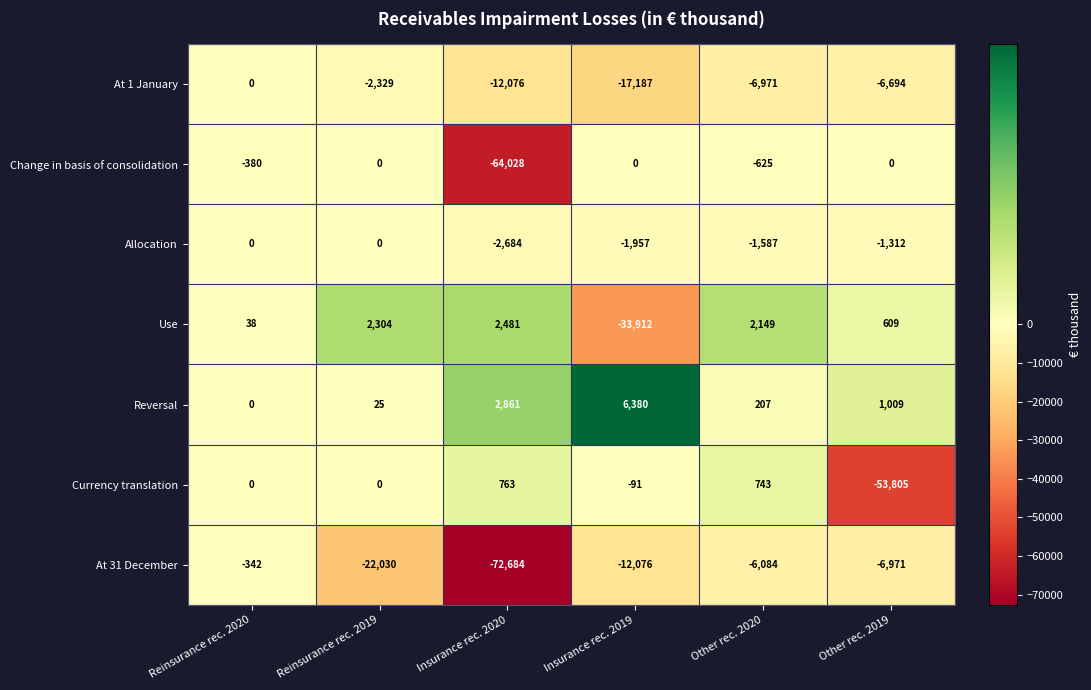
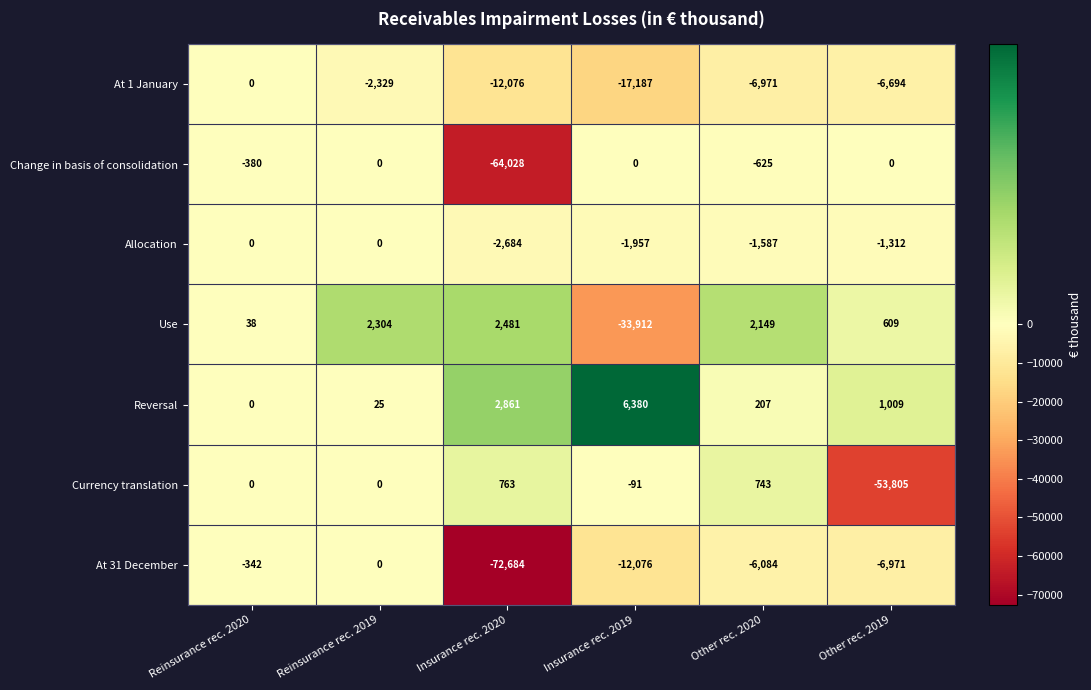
At 31 December, Reinsurance rec. 2019: -22,030 -> 0
